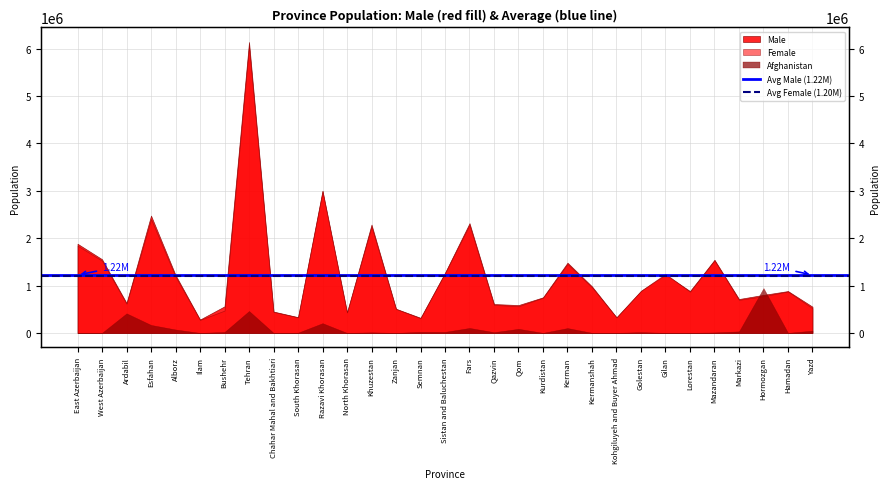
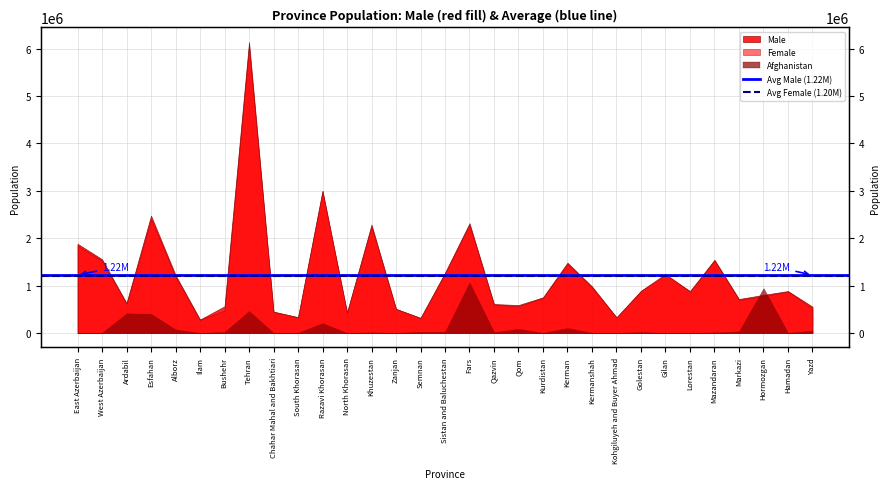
Afghanistan, Esfahan: 200000 -> 400000
Afghanistan, Fars: 100000 -> 1100000
